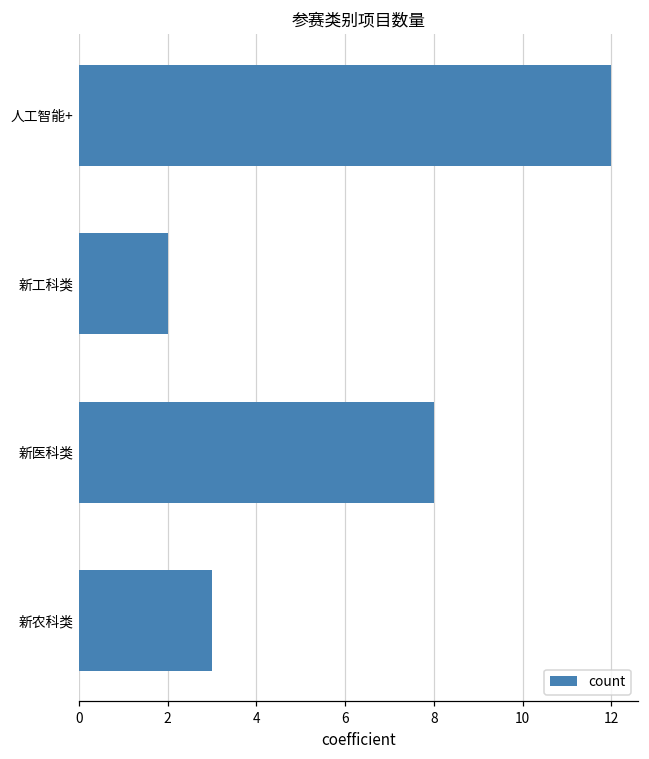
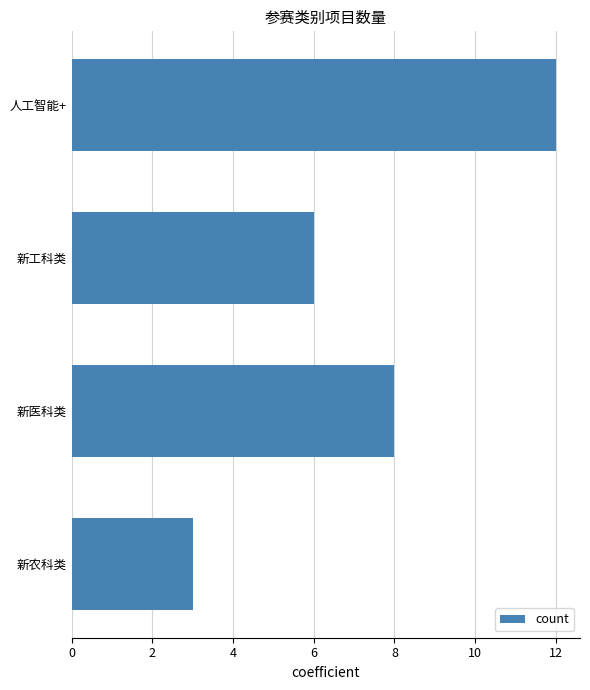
新工科类: 2 -> 6
